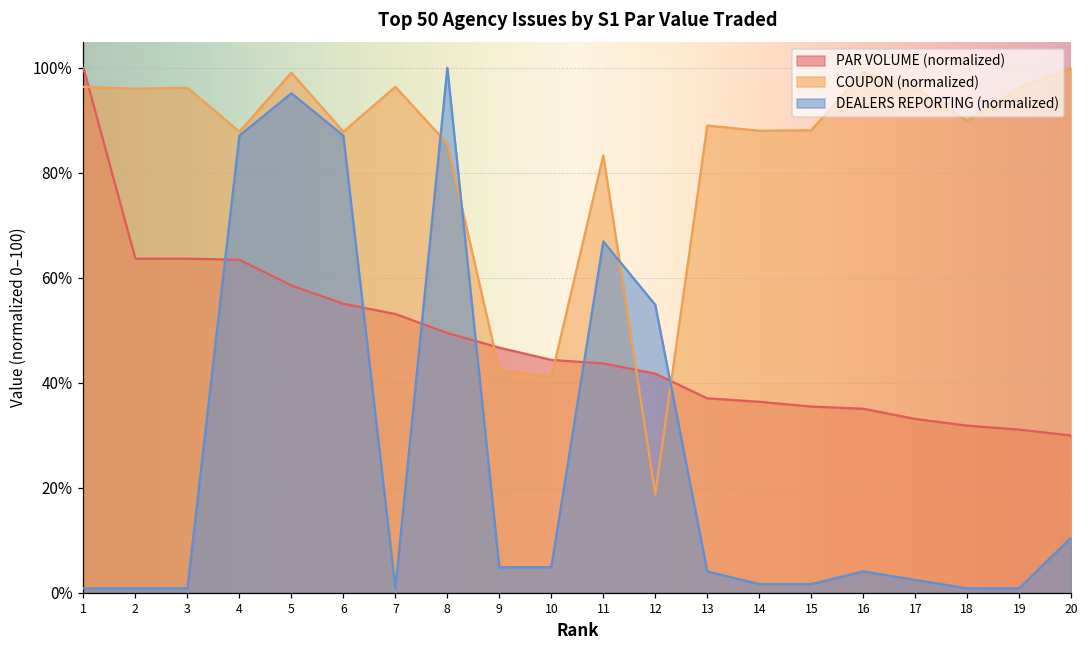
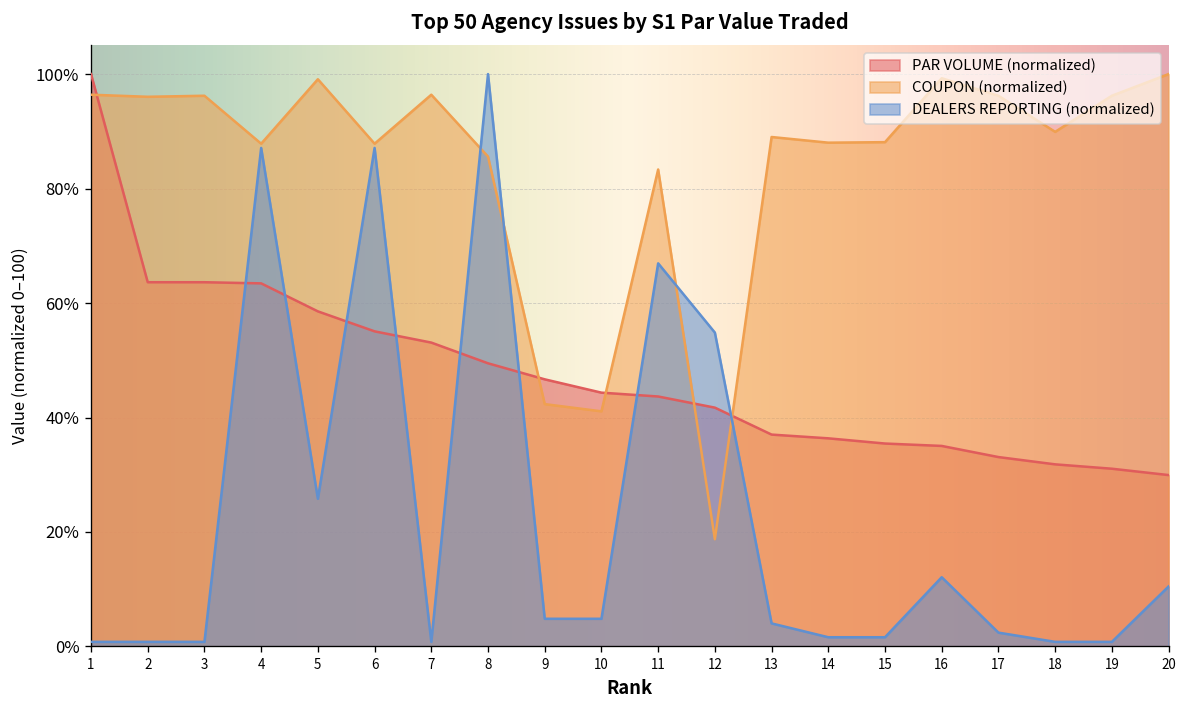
DEALERS REPORTING (normalized), 5: 95% -> 26%
DEALERS REPORTING (normalized), 16: 4% -> 12%
